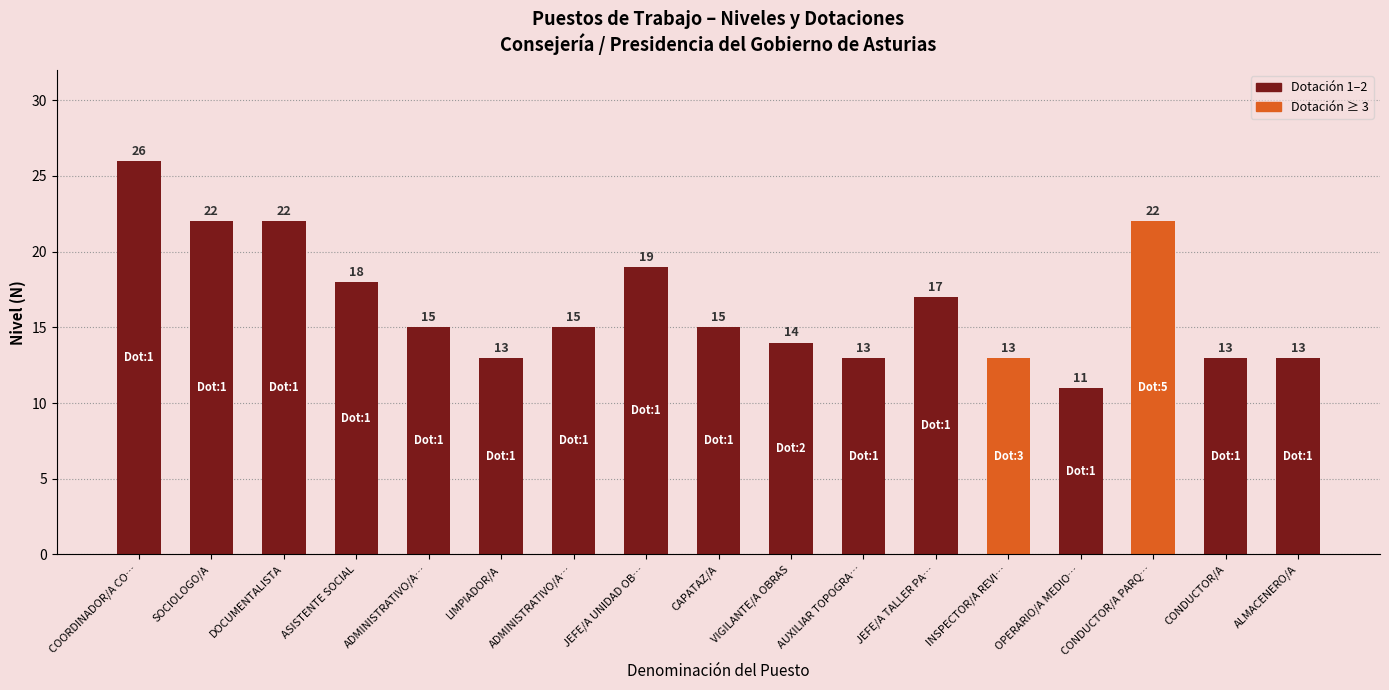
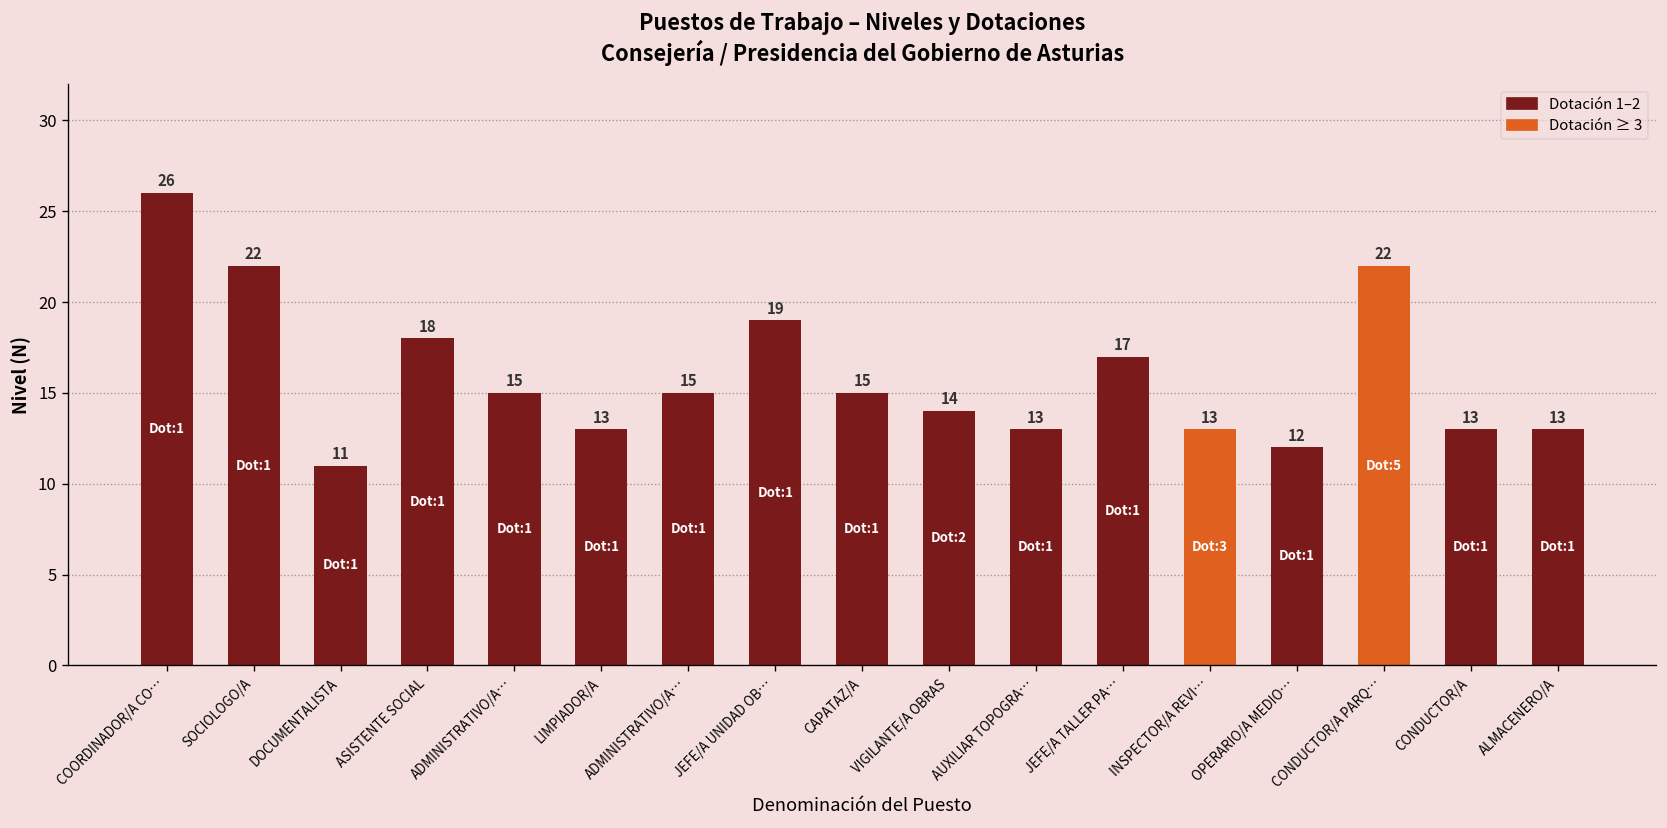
DOCUMENTALISTA: 22 -> 11
OPERARIO/A MEDIO…: 11 -> 12
